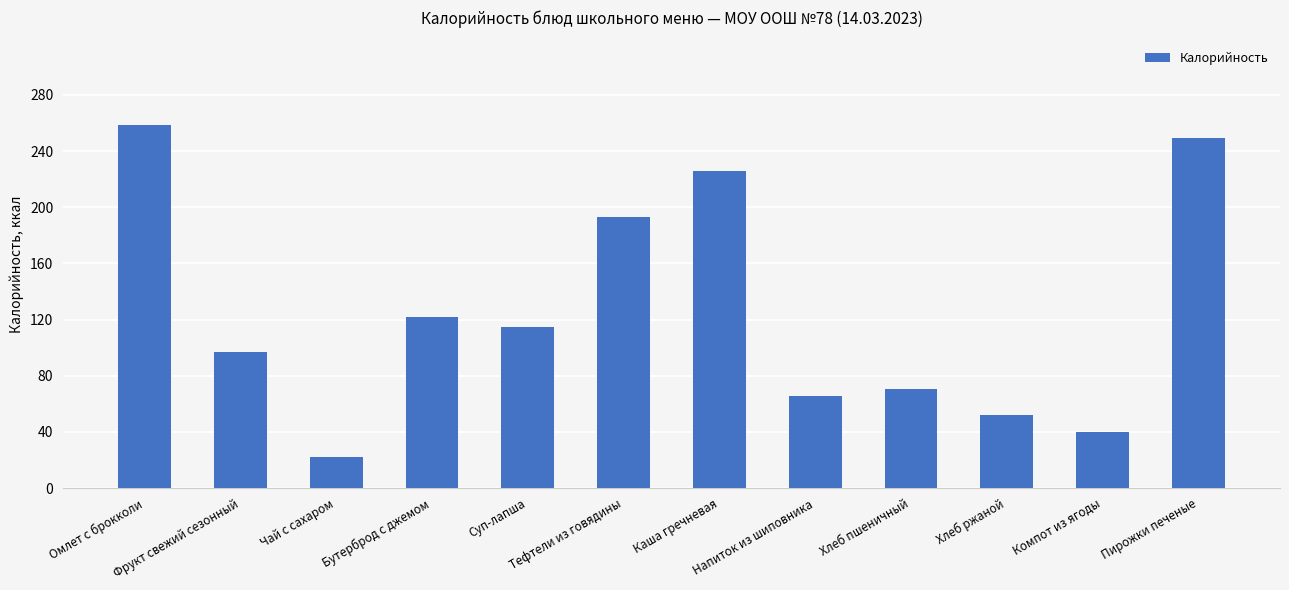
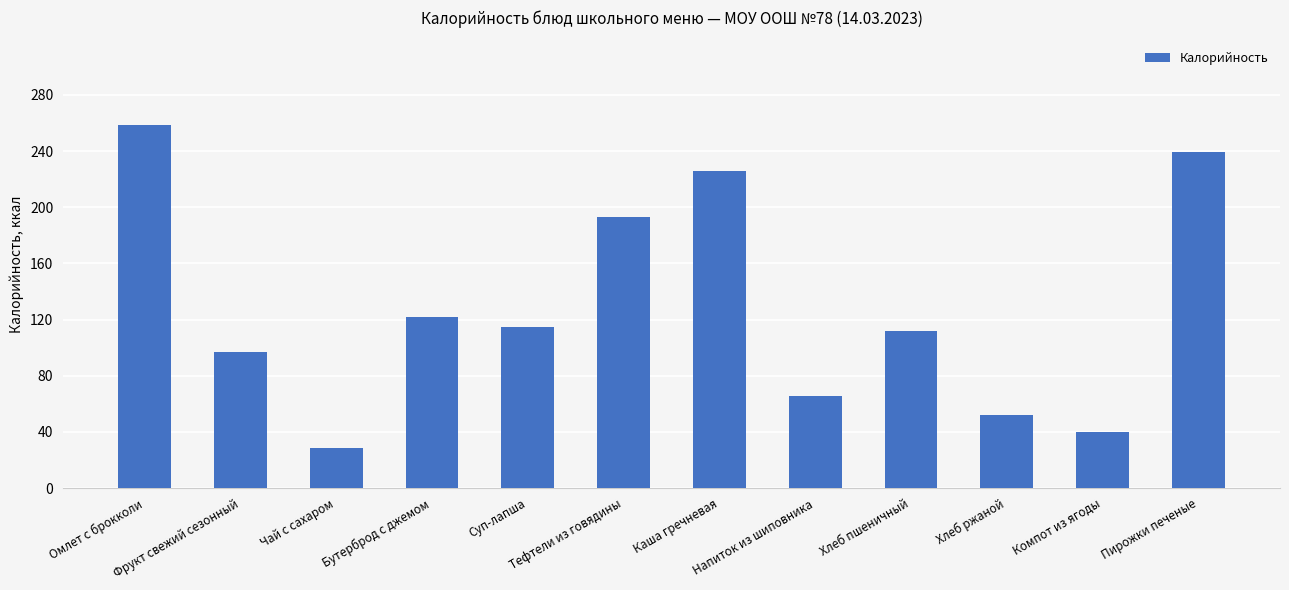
Чай с сахаром: 22 -> 28
Хлеб пшеничный: 71 -> 112
Пирожки печеные: 249 -> 240
